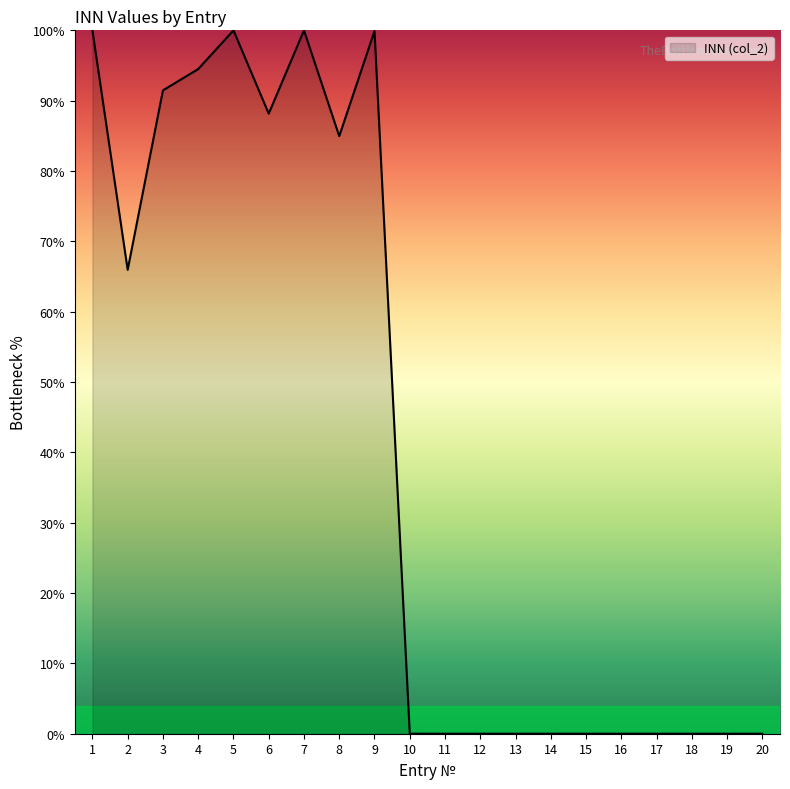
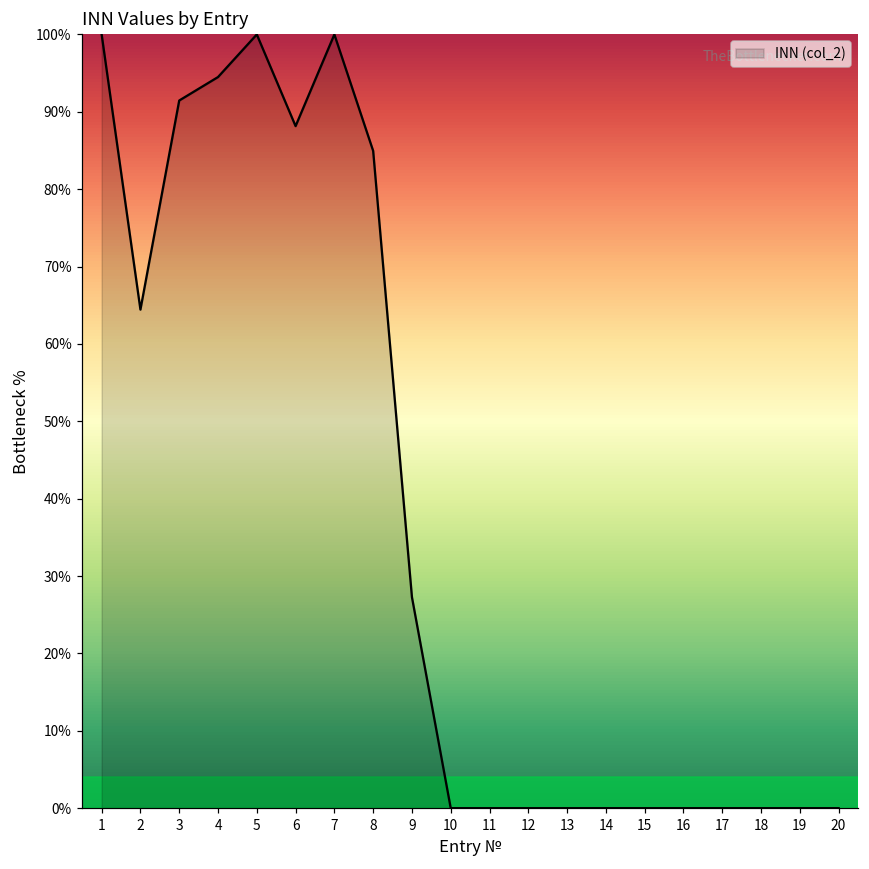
2: 66% -> 64%
9: 100% -> 27%
